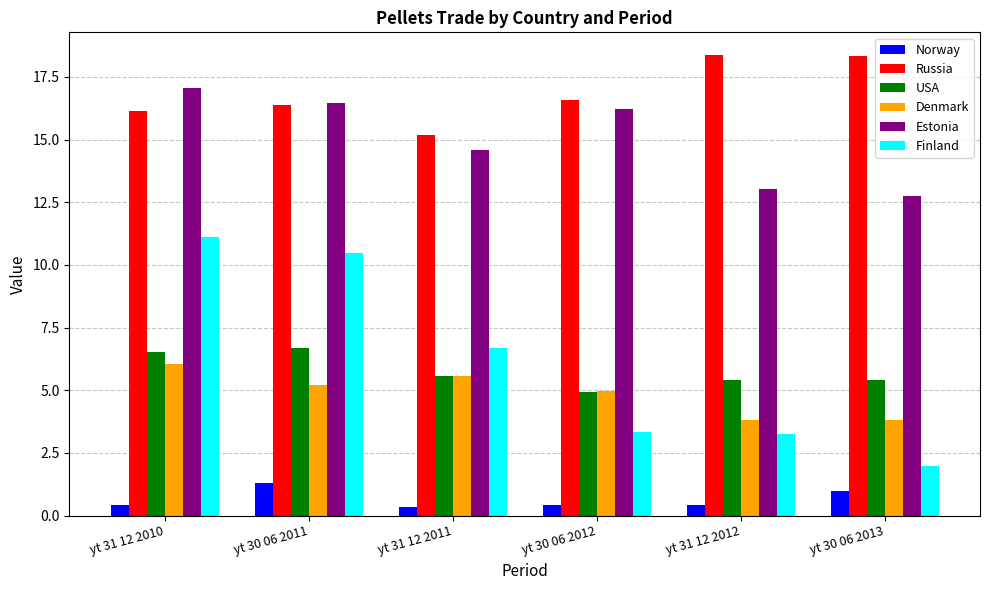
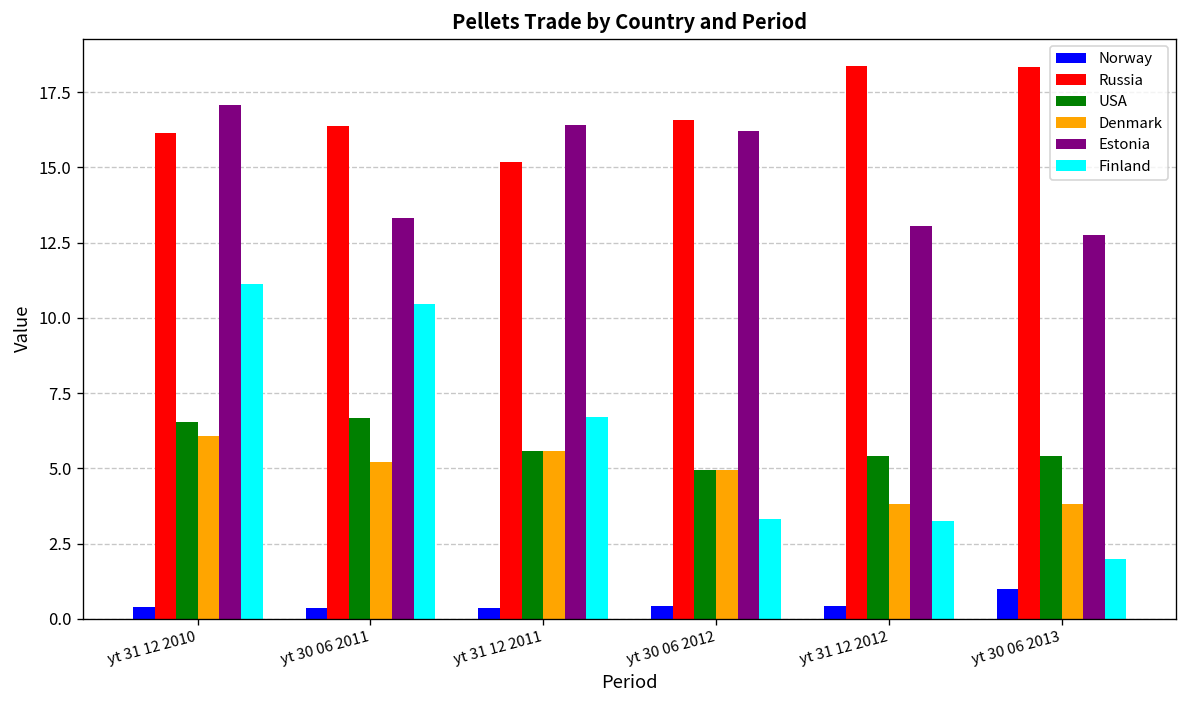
Norway, yt 30 06 2011: 1.3 -> 0.4
Estonia, yt 30 06 2011: 16.5 -> 13.3
Estonia, yt 31 12 2011: 14.6 -> 16.4
